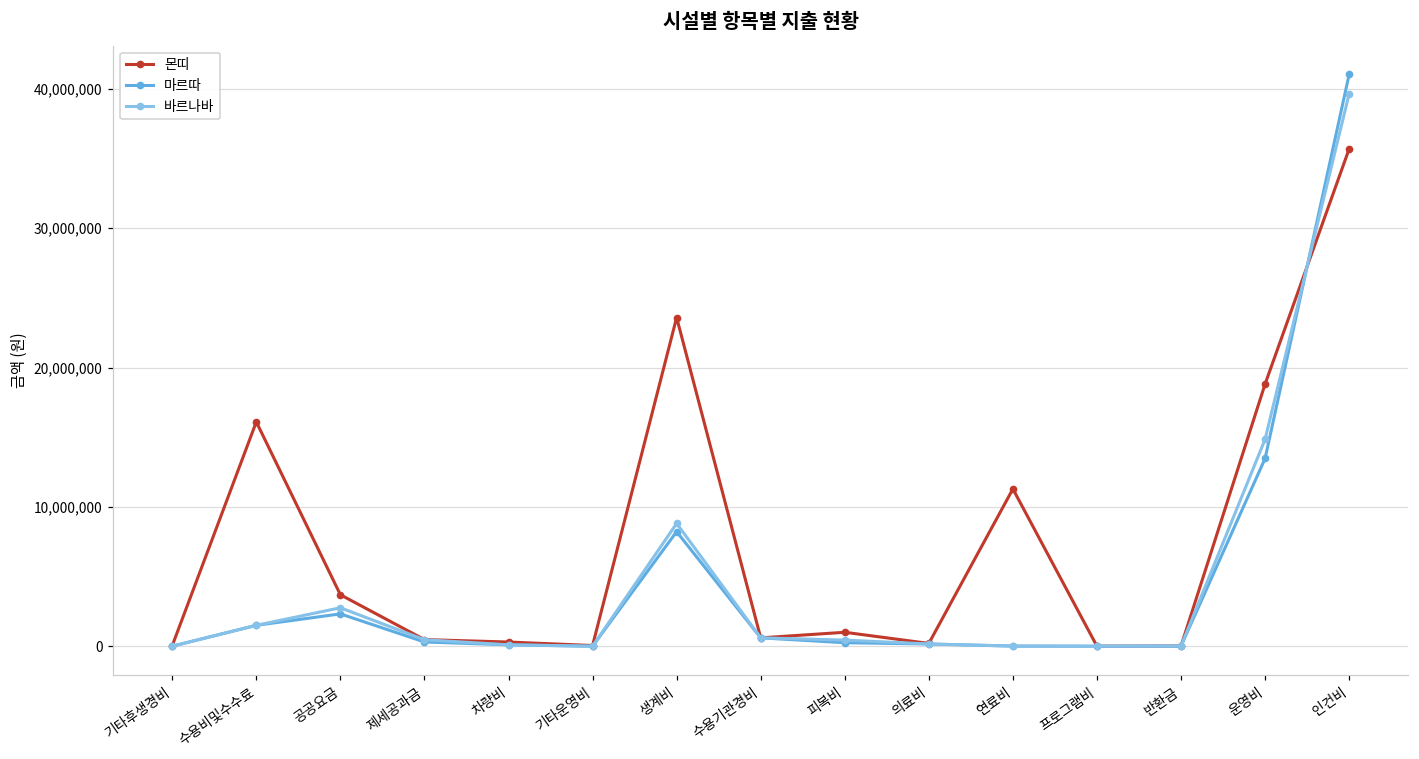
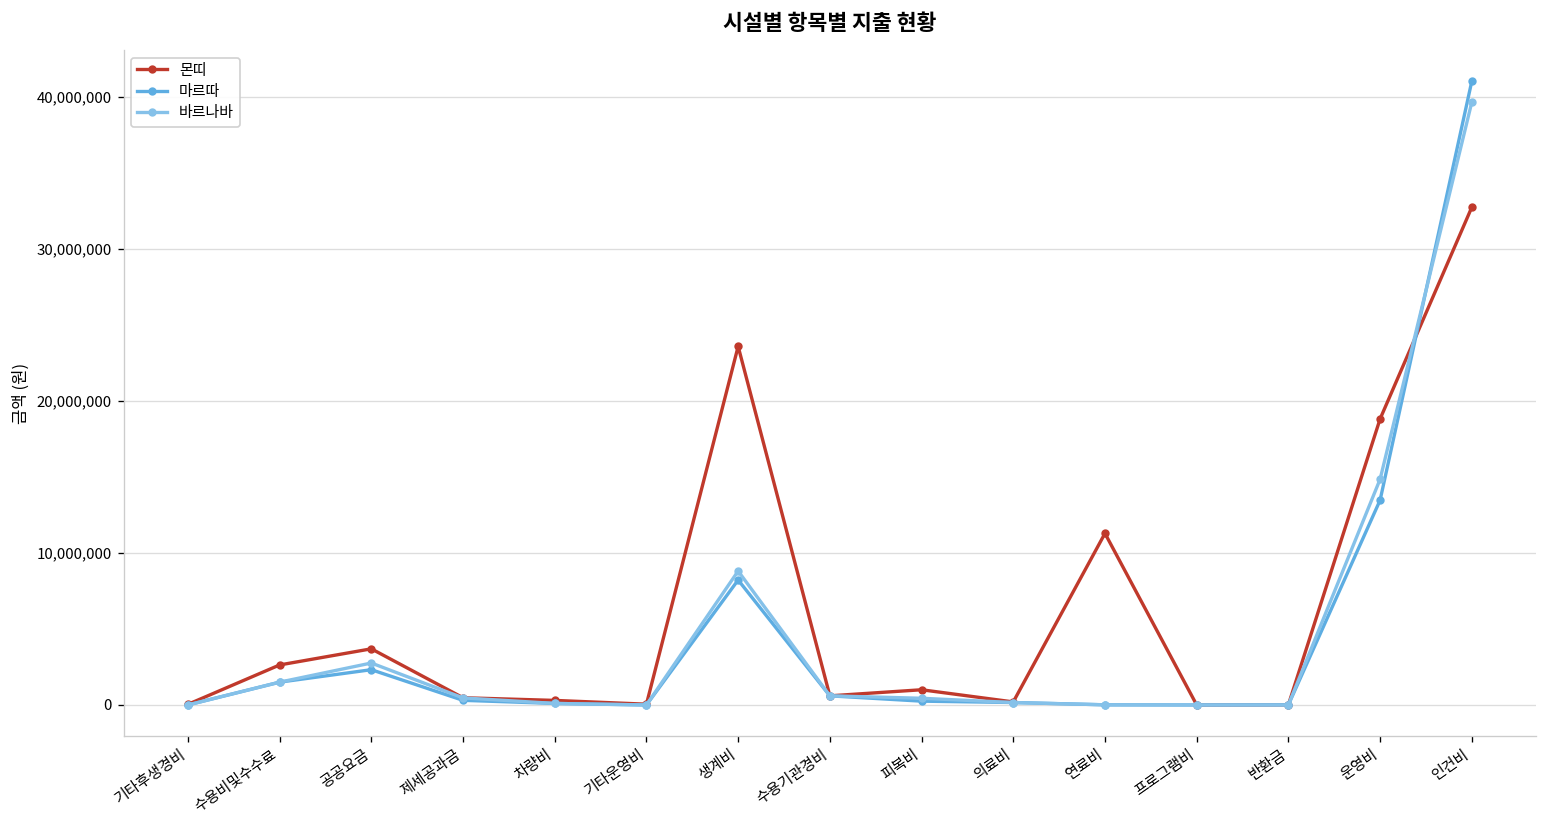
몬띠, 수용비및수수료: 16,100,000 -> 2,600,000
몬띠, 인건비: 35,700,000 -> 32,700,000
